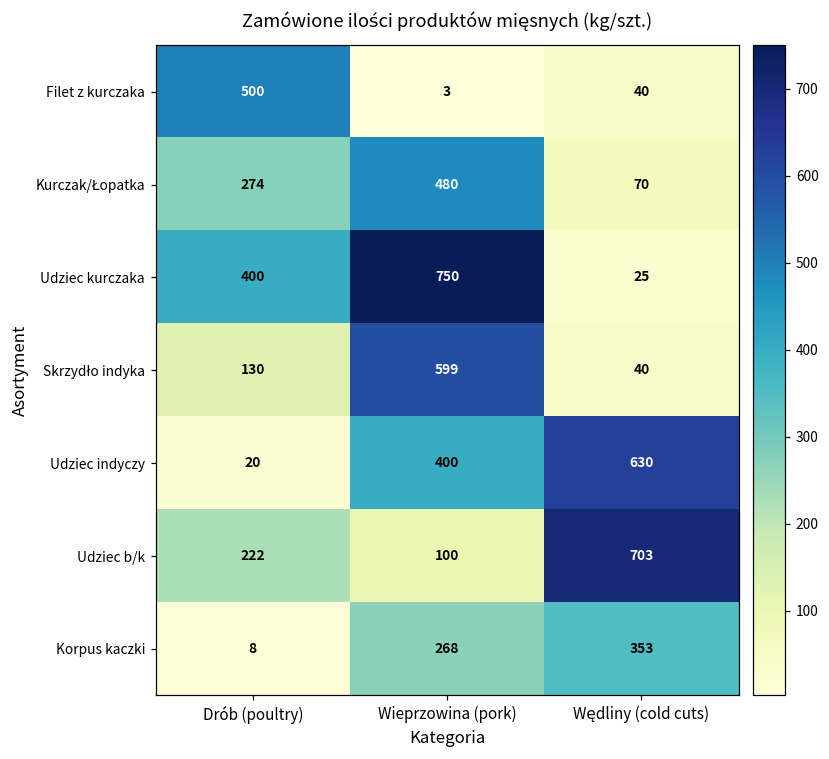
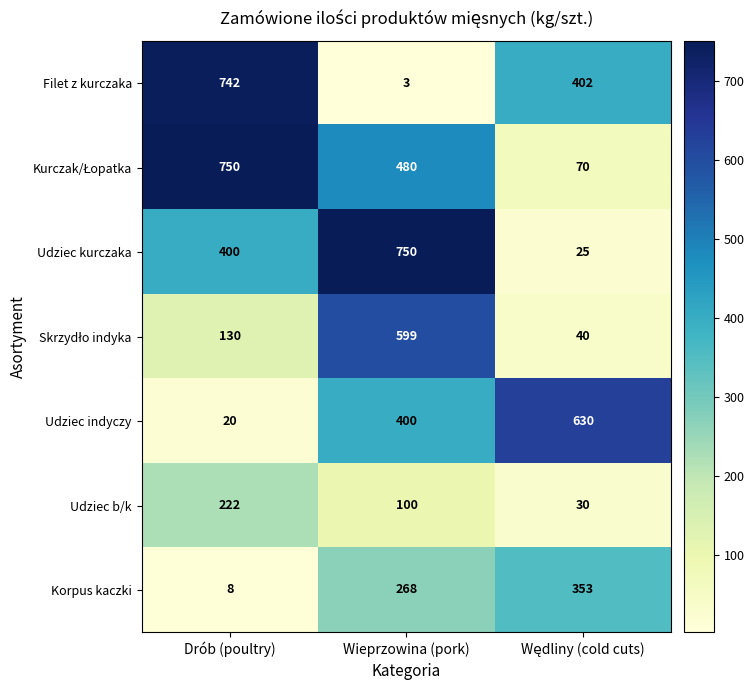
Filet z kurczaka, Drób (poultry): 500 -> 742
Filet z kurczaka, Wędliny (cold cuts): 40 -> 402
Kurczak/Łopatka, Drób (poultry): 274 -> 750
Udziec b/k, Wędliny (cold cuts): 703 -> 30
